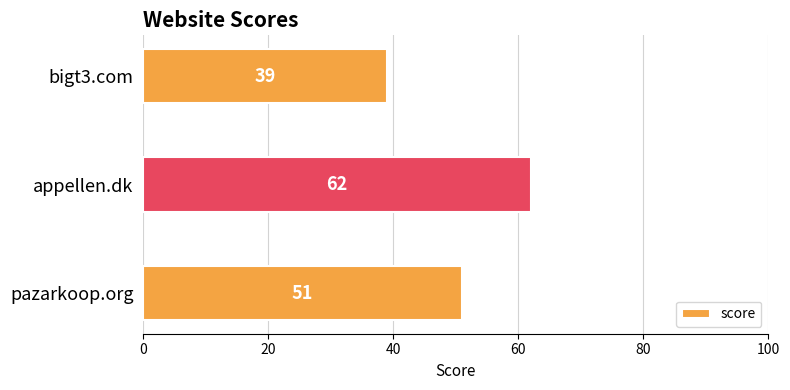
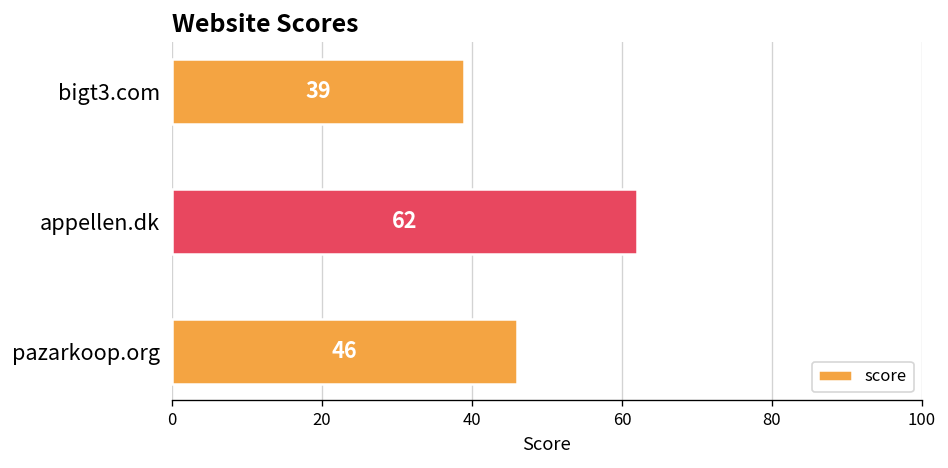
pazarkoop.org: 51 -> 46
